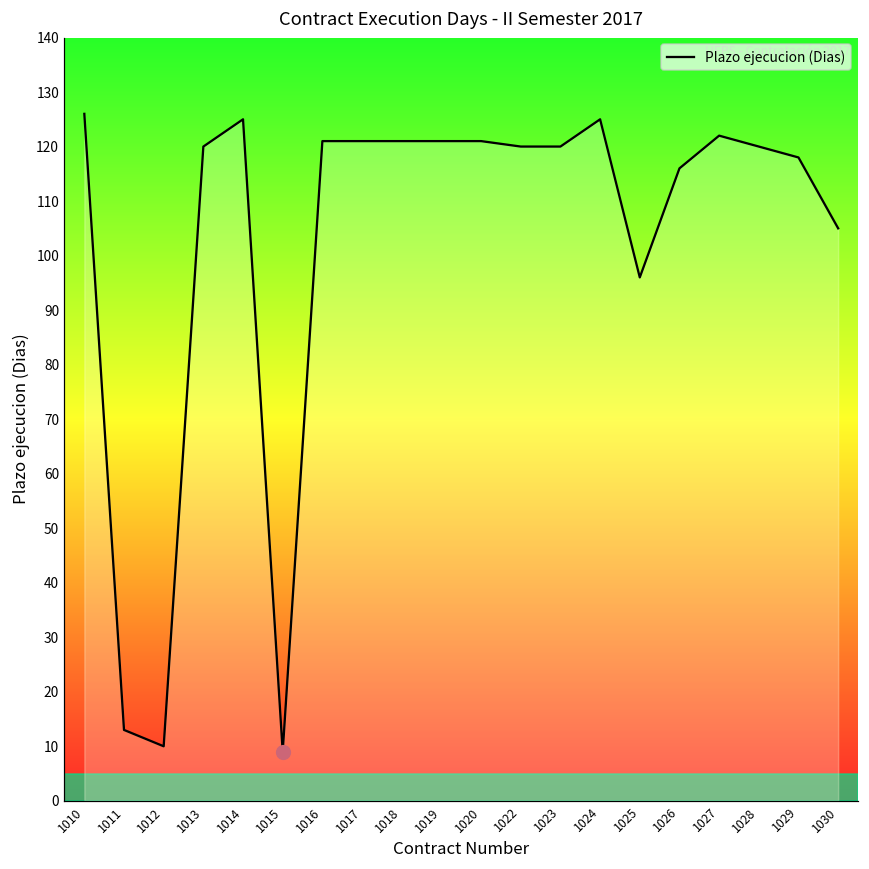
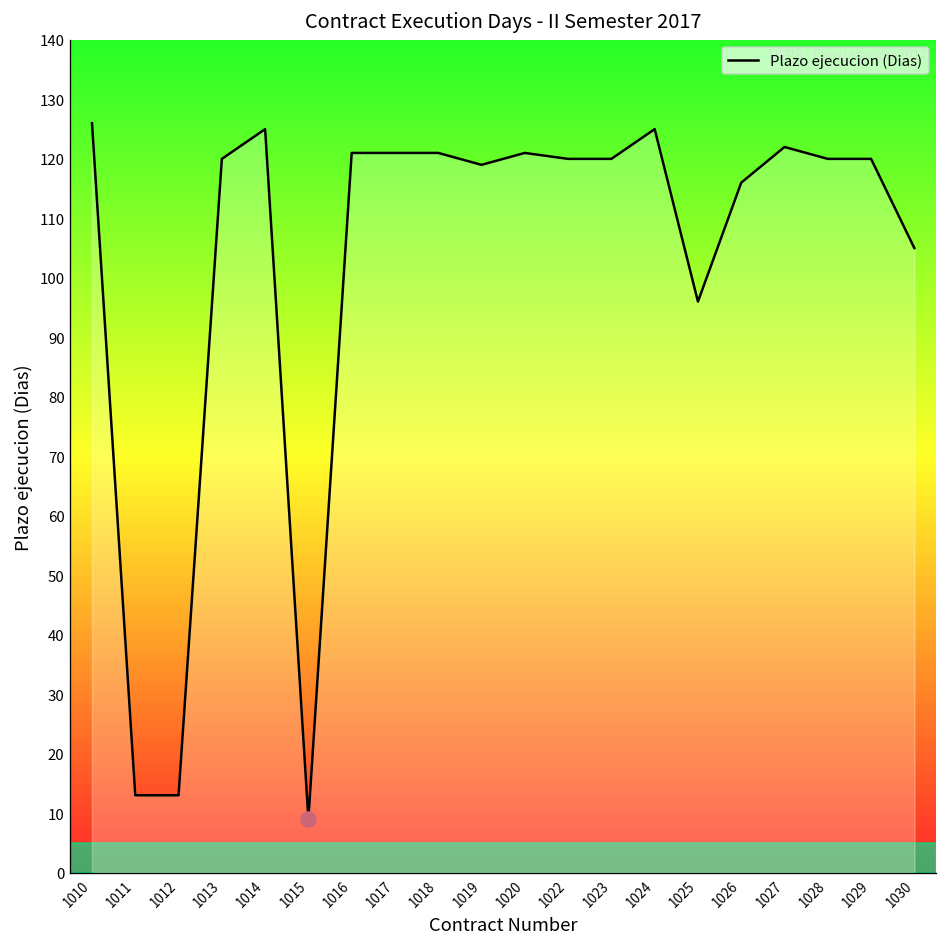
Plazo ejecucion (Dias), 1012: 10 -> 13
Plazo ejecucion (Dias), 1019: 121 -> 119
Plazo ejecucion (Dias), 1029: 118 -> 120
